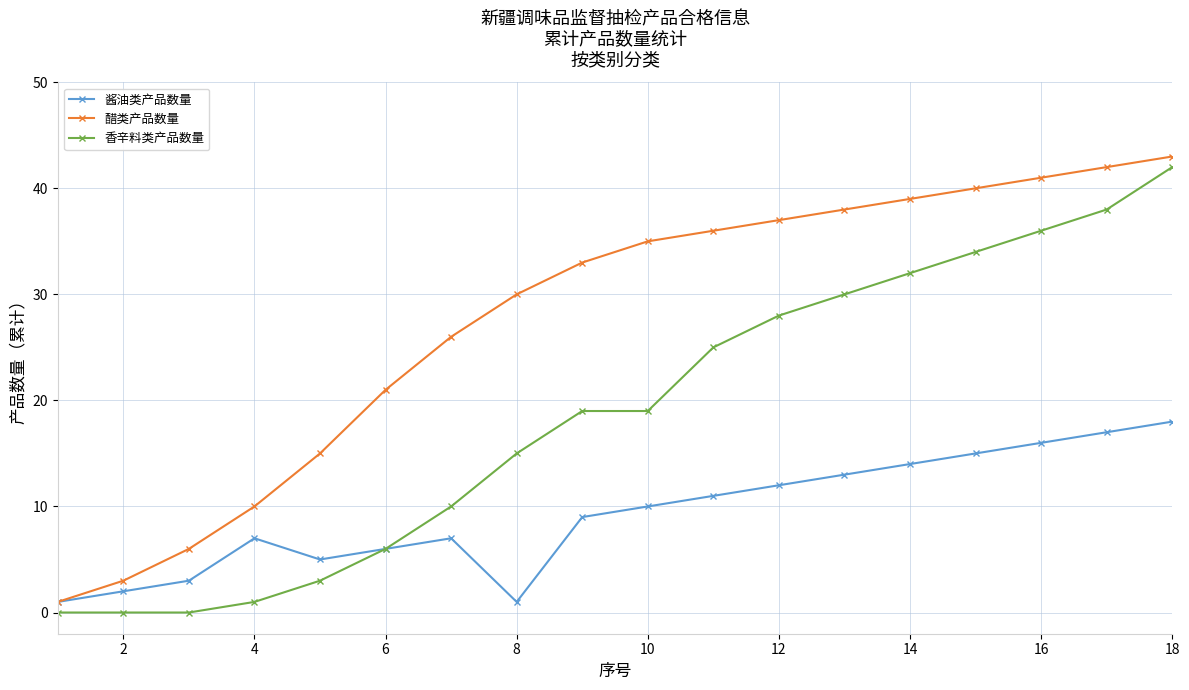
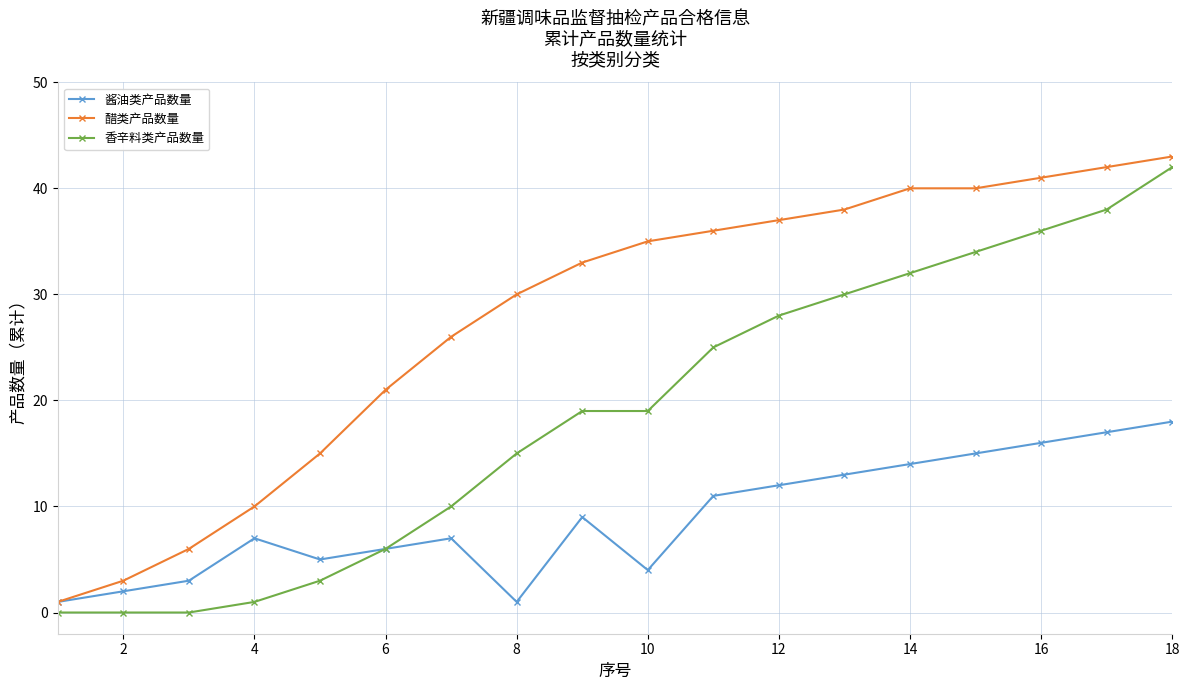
酱油类产品数量, 10: 10 -> 4
醋类产品数量, 14: 39 -> 40
